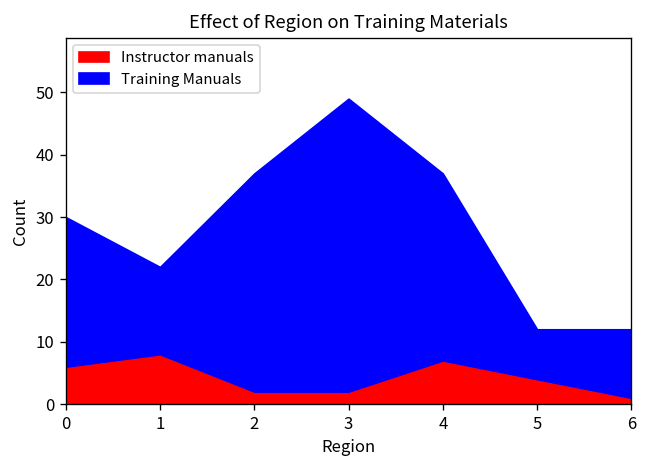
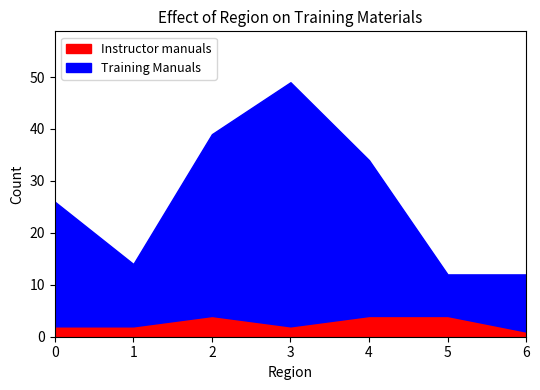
Instructor manuals, 0: 6 -> 2
Instructor manuals, 1: 8 -> 2
Training Manuals, 1: 14 -> 12
Instructor manuals, 2: 2 -> 4
Instructor manuals, 4: 7 -> 4
